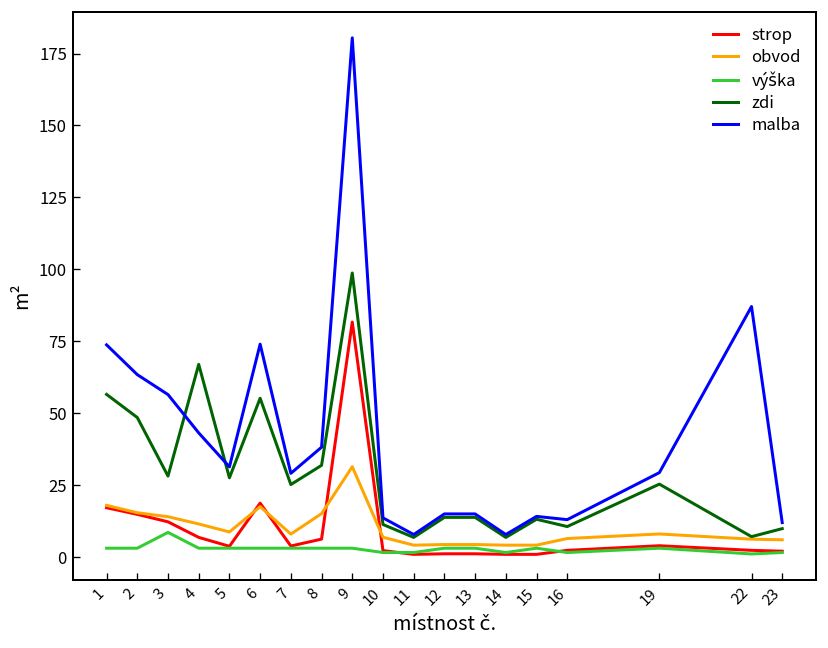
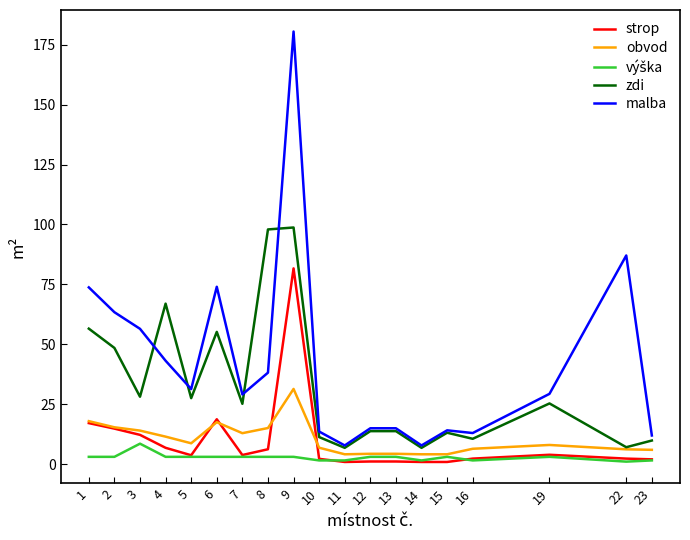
obvod, 7: 8 -> 13
zdi, 8: 32 -> 98
